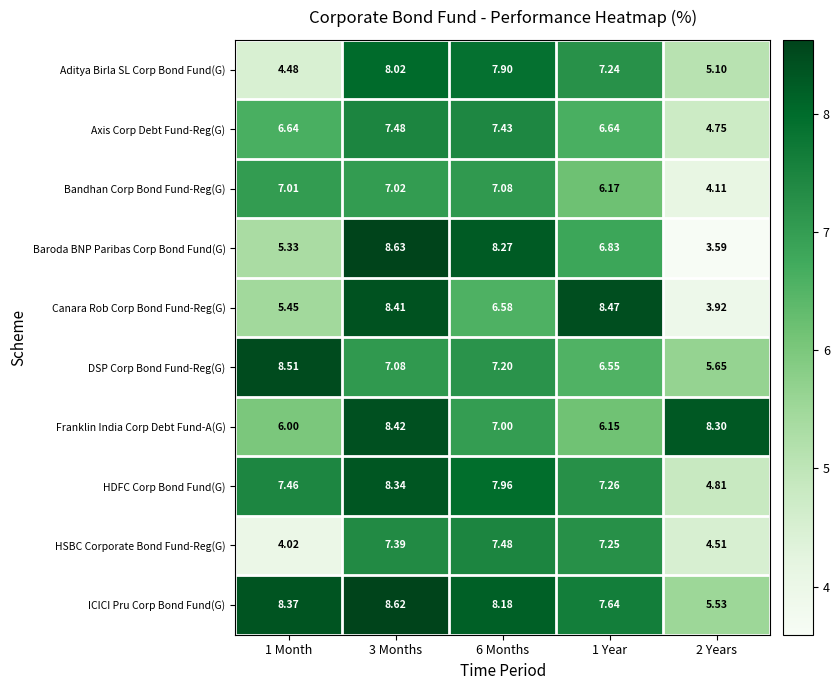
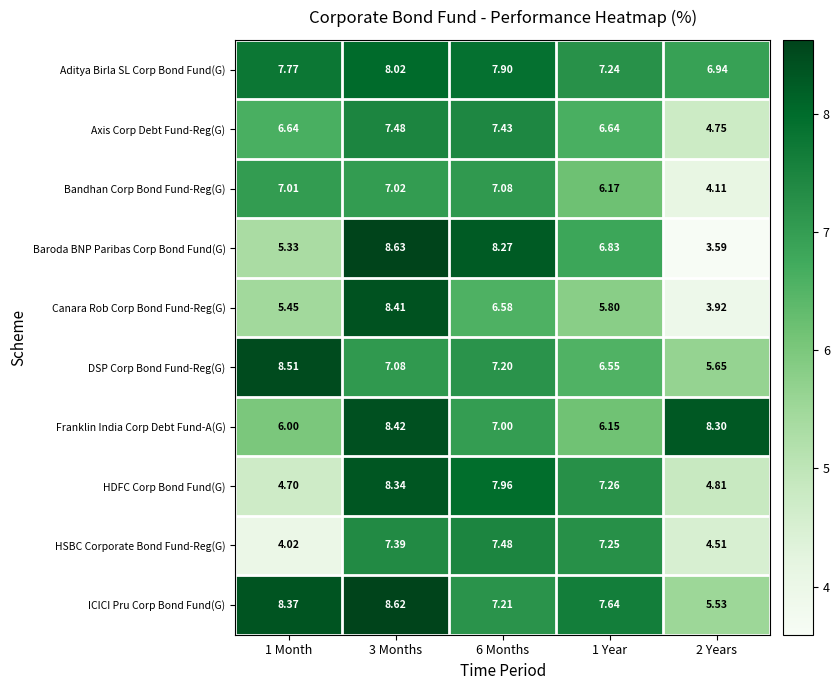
Aditya Birla SL Corp Bond Fund(G), 1 Month: 4.48 -> 7.77
Aditya Birla SL Corp Bond Fund(G), 2 Years: 5.10 -> 6.94
Canara Rob Corp Bond Fund-Reg(G), 1 Year: 8.47 -> 5.80
HDFC Corp Bond Fund(G), 1 Month: 7.46 -> 4.70
ICICI Pru Corp Bond Fund(G), 6 Months: 8.18 -> 7.21
